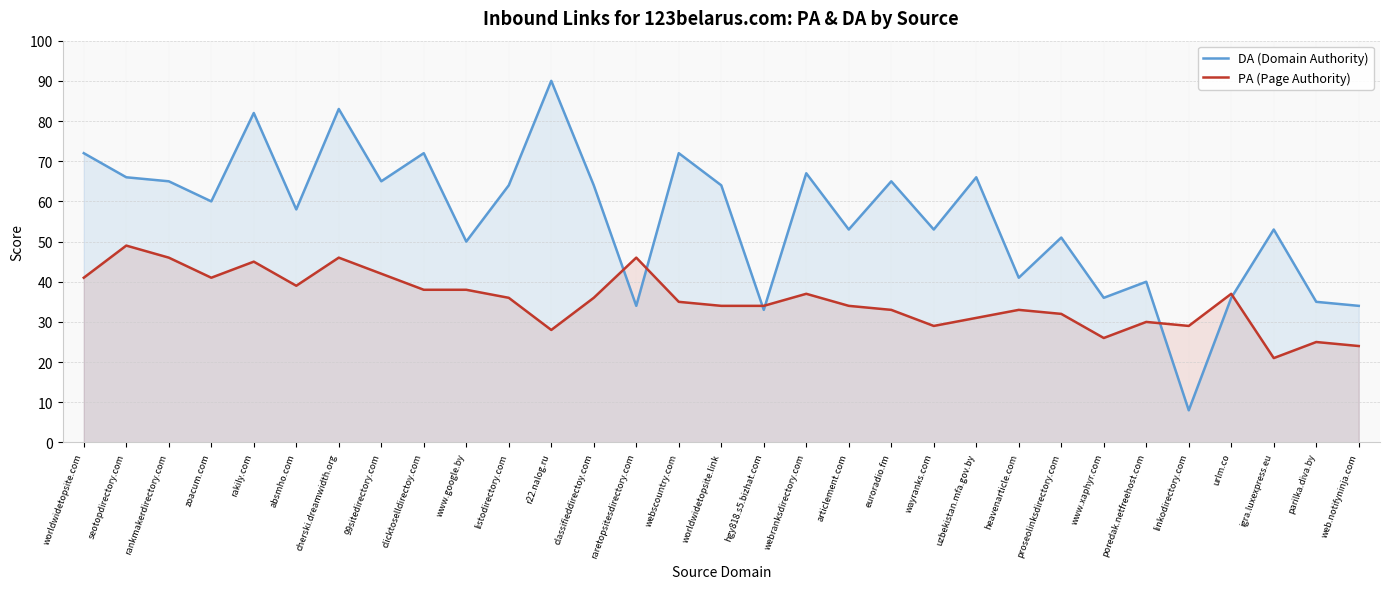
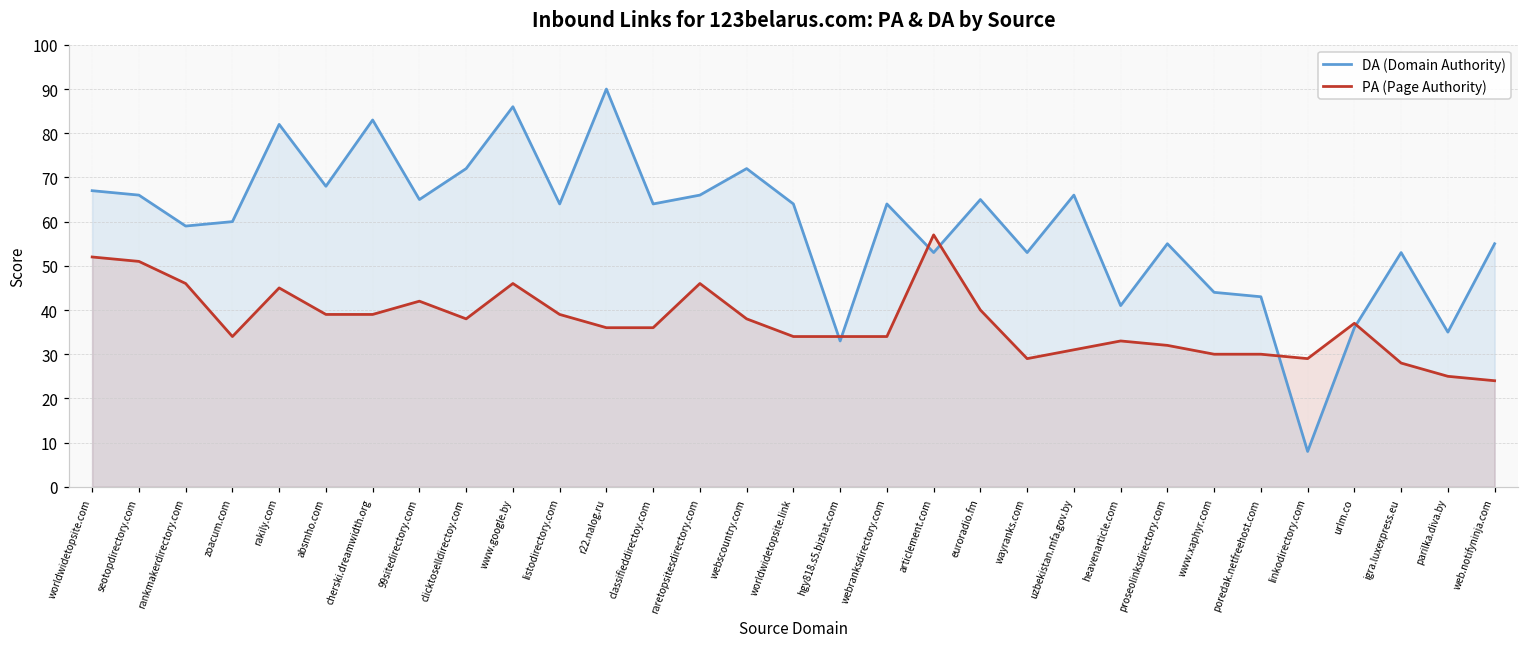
DA (Domain Authority), worldwidetopsite.com: 72 -> 67
PA (Page Authority), worldwidetopsite.com: 41 -> 52
PA (Page Authority), seotopdirectory.com: 49 -> 51
DA (Domain Authority), rankmakerdirectory.com: 65 -> 59
PA (Page Authority), zoacum.com: 41 -> 34
DA (Domain Authority), absmho.com: 58 -> 68
PA (Page Authority), cherski.dreamwidth.org: 46 -> 39
DA (Domain Authority), www.google.by: 50 -> 86
PA (Page Authority), www.google.by: 38 -> 46
PA (Page Authority), listodirectory.com: 36 -> 39
PA (Page Authority), r22.nalog.ru: 28 -> 36
DA (Domain Authority), raretopsitesdirectory.com: 34 -> 66
PA (Page Authority), webscountry.com: 35 -> 38
DA (Domain Authority), webranksdirectory.com: 67 -> 64
PA (Page Authority), webranksdirectory.com: 37 -> 34
PA (Page Authority), articlement.com: 34 -> 57
PA (Page Authority), euroradio.fm: 33 -> 40
DA (Domain Authority), proseolinksdirectory.com: 51 -> 55
DA (Domain Authority), www.xaphyr.com: 36 -> 44
PA (Page Authority), www.xaphyr.com: 26 -> 30
DA (Domain Authority), poredak.netfreehost.com: 40 -> 43
PA (Page Authority), igra.luxexpress.eu: 21 -> 28
DA (Domain Authority), web.notifyninja.com: 34 -> 55
